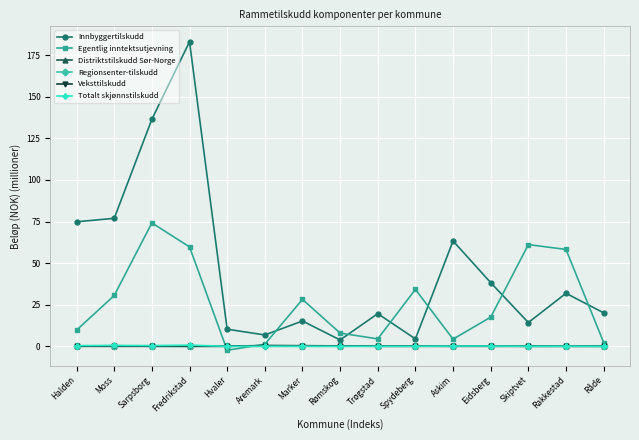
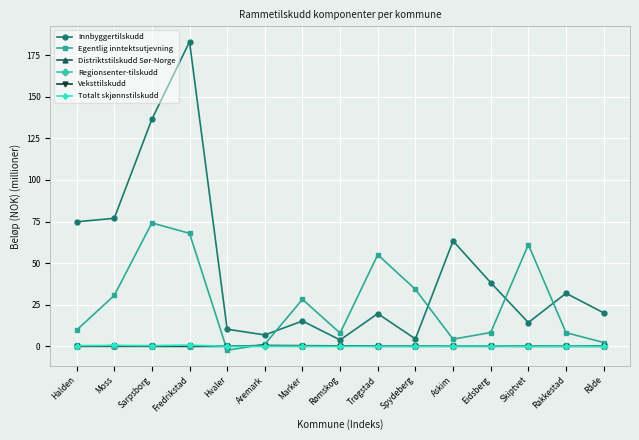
Egentlig inntektsutjevning, Fredrikstad: 60 -> 68
Egentlig inntektsutjevning, Trøgstad: 4 -> 55
Egentlig inntektsutjevning, Eidsberg: 18 -> 8
Egentlig inntektsutjevning, Rakkestad: 58 -> 8
